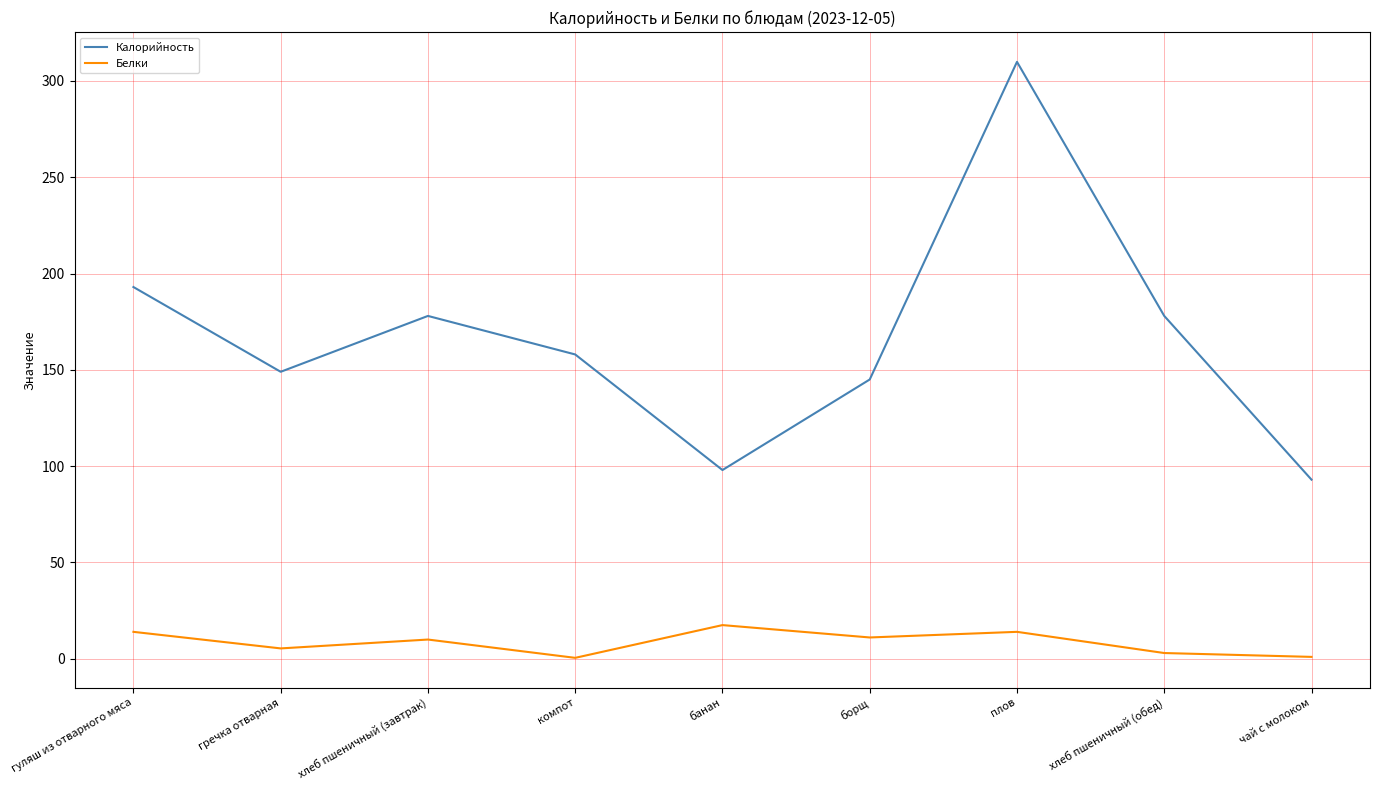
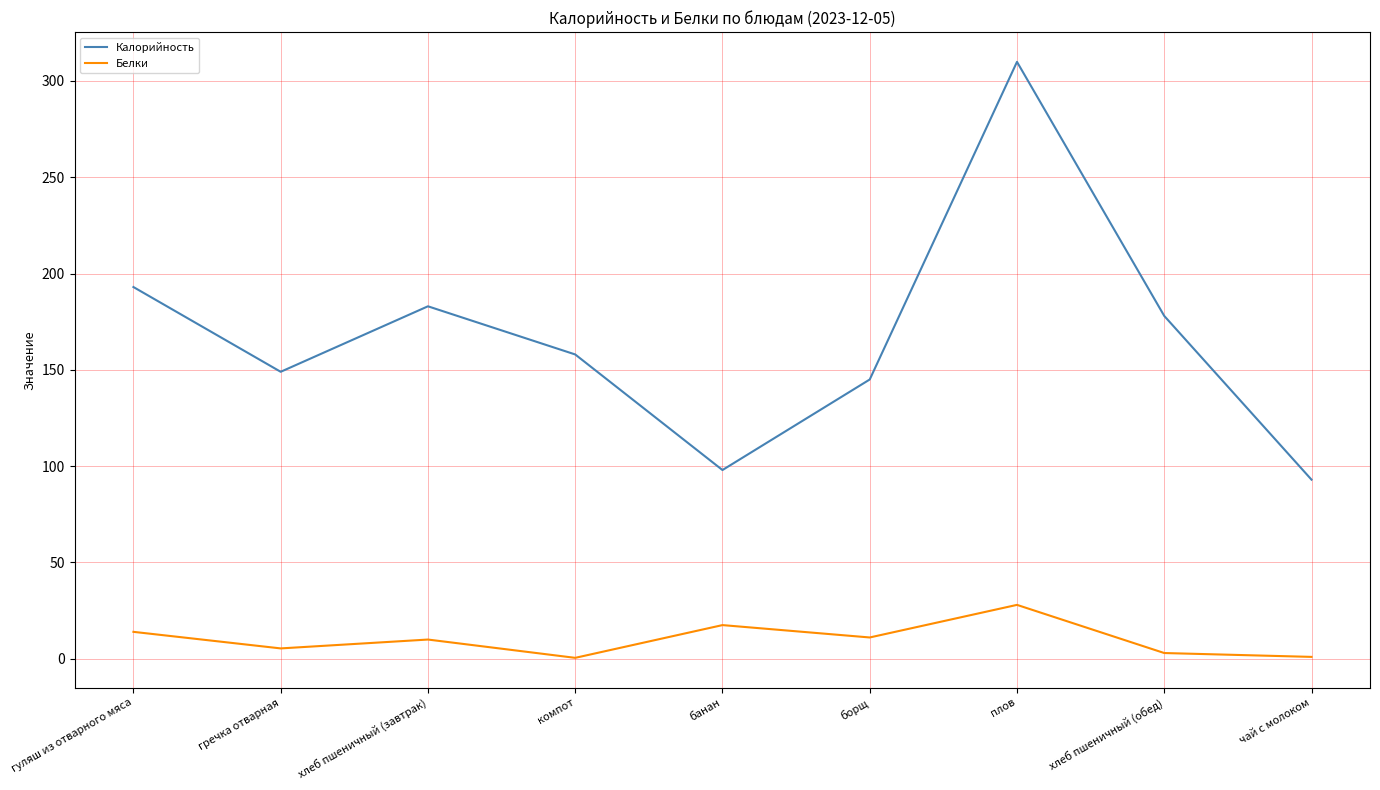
Калорийность, хлеб пшеничный (завтрак): 178 -> 183
Белки, плов: 14 -> 28
